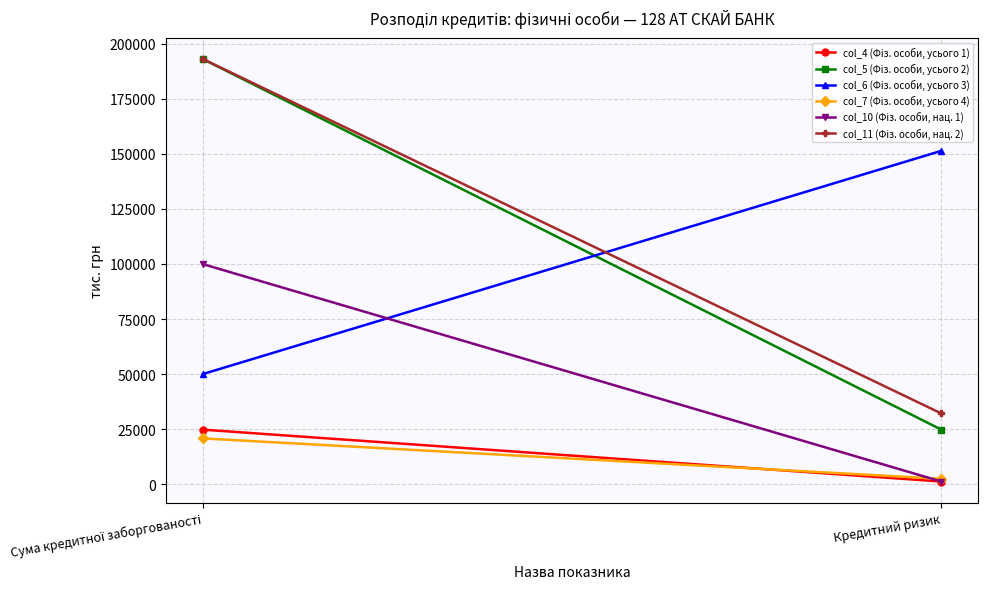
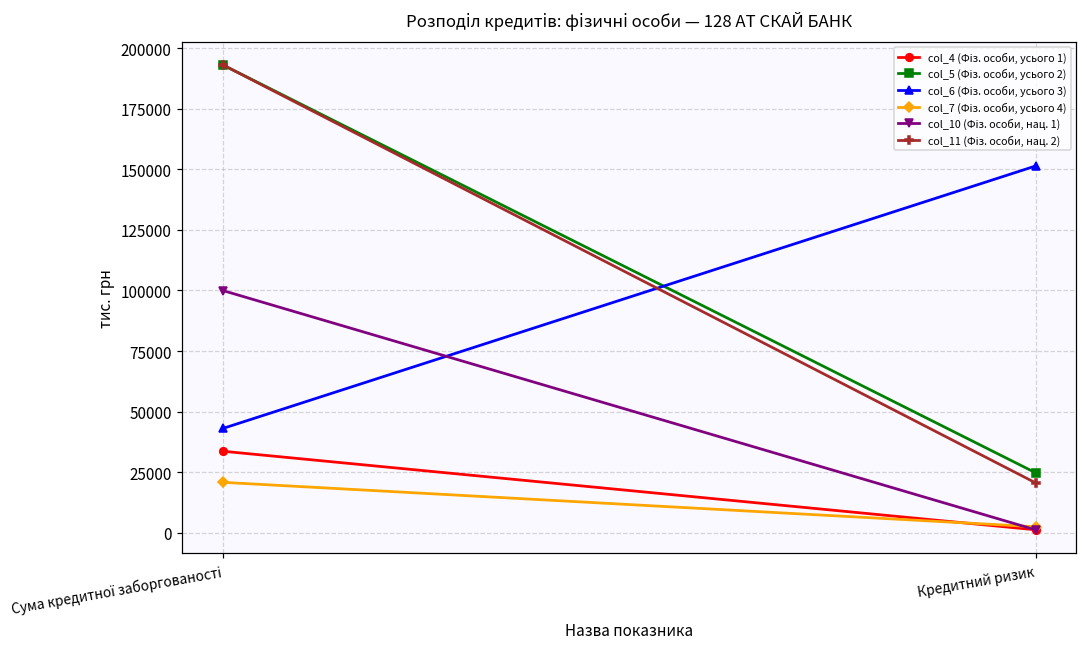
col_4 (Фіз. особи, усього 1), Сума кредитної заборгованості: 25000 -> 34000
col_6 (Фіз. особи, усього 3), Сума кредитної заборгованості: 50000 -> 43000
col_11 (Фіз. особи, нац. 2), Кредитний ризик: 32000 -> 21000
